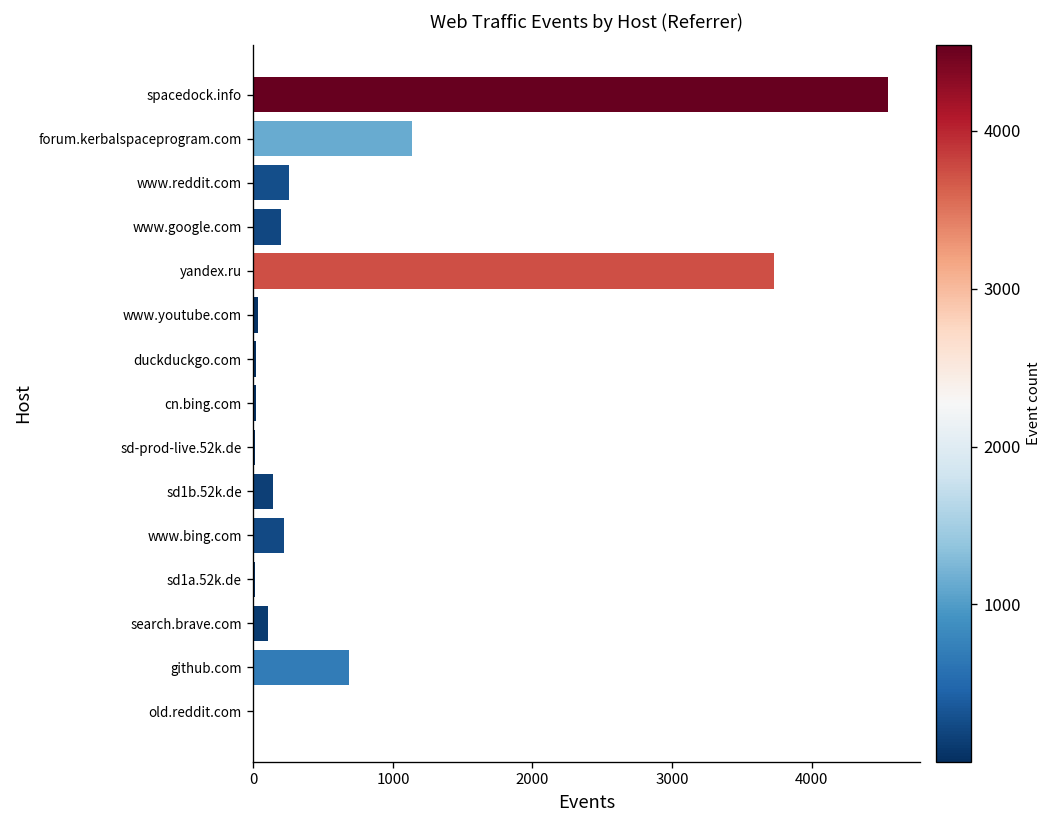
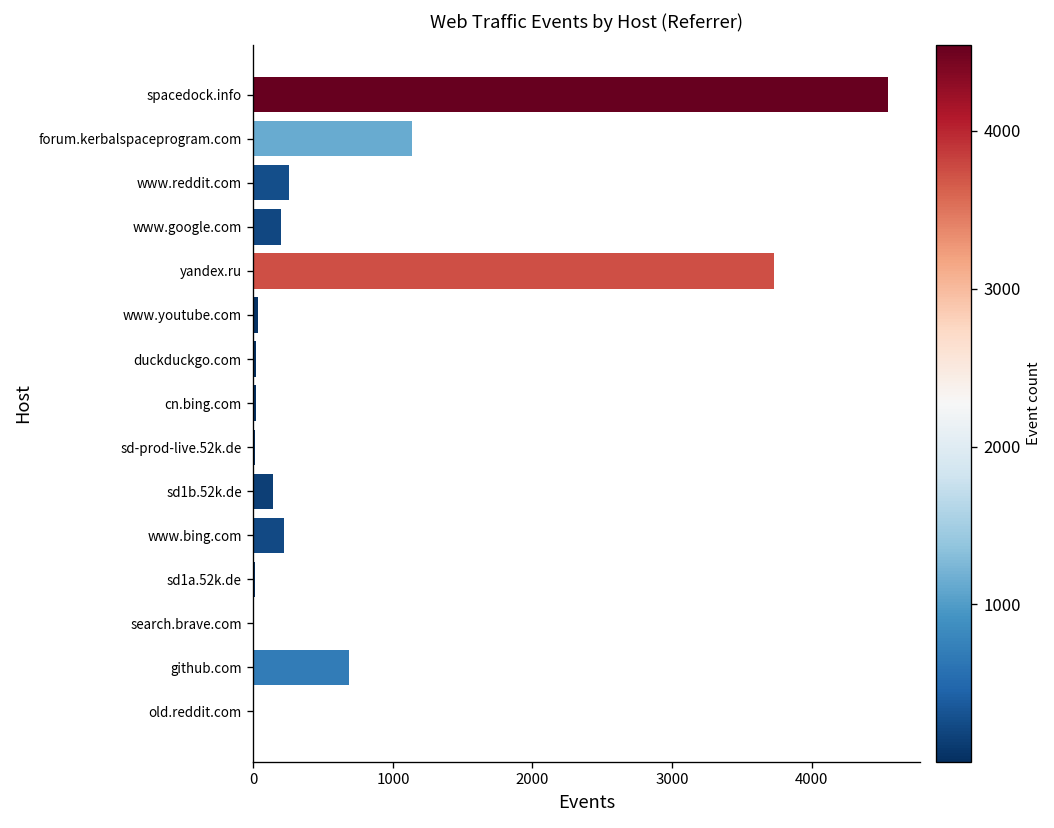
search.brave.com: 110 -> 10
